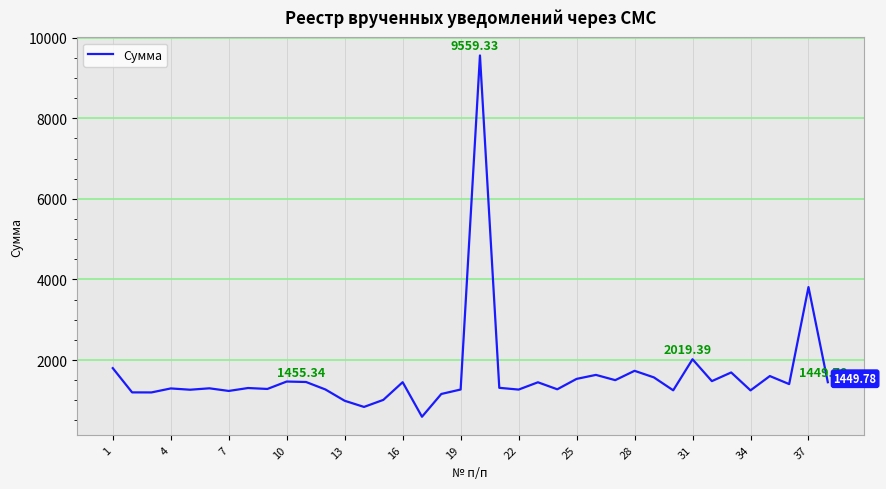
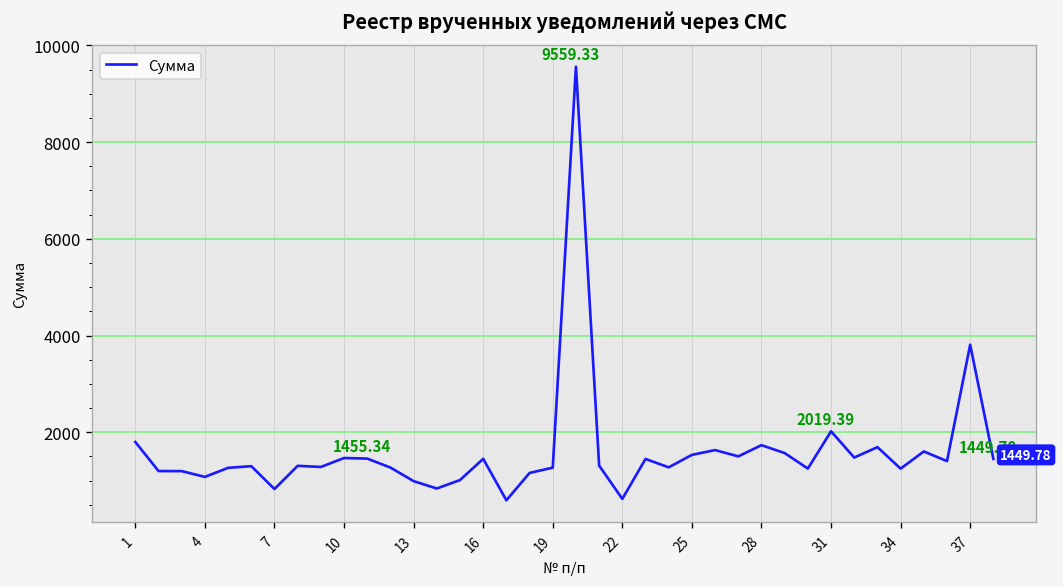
4: 1300 -> 1100
7: 1200 -> 800
22: 1300 -> 600
